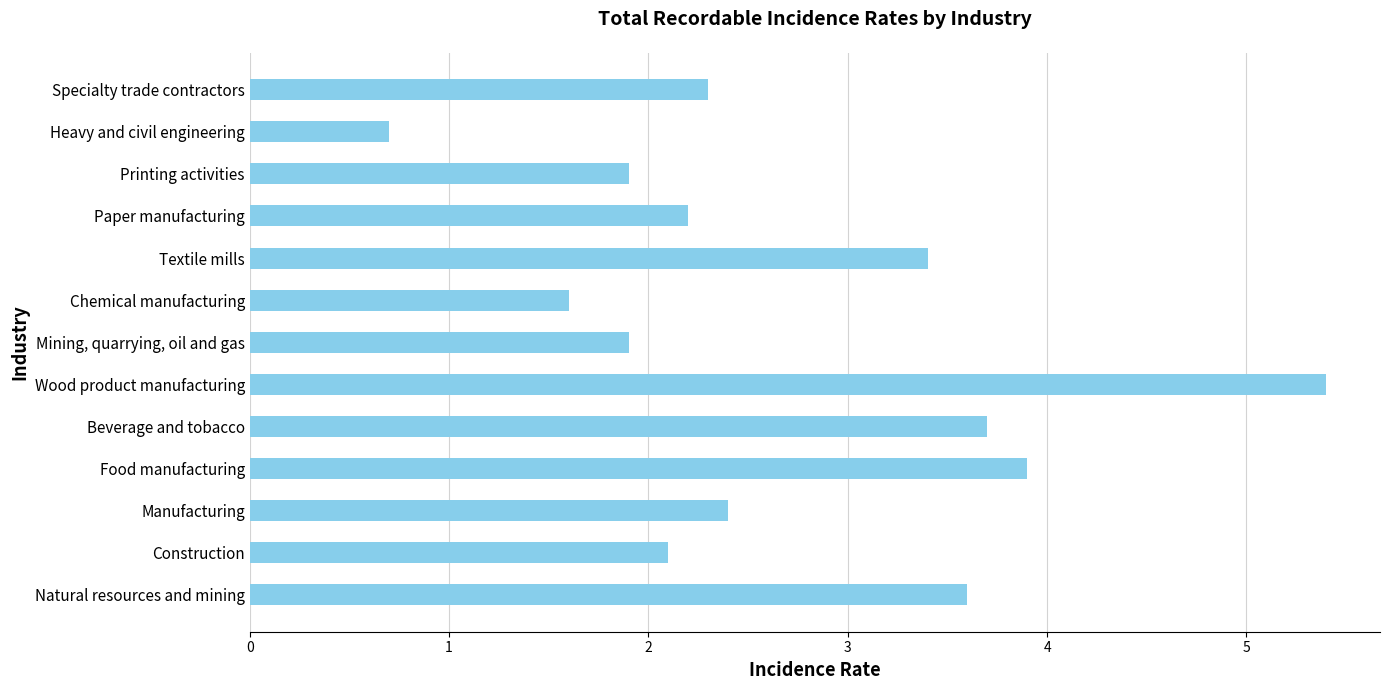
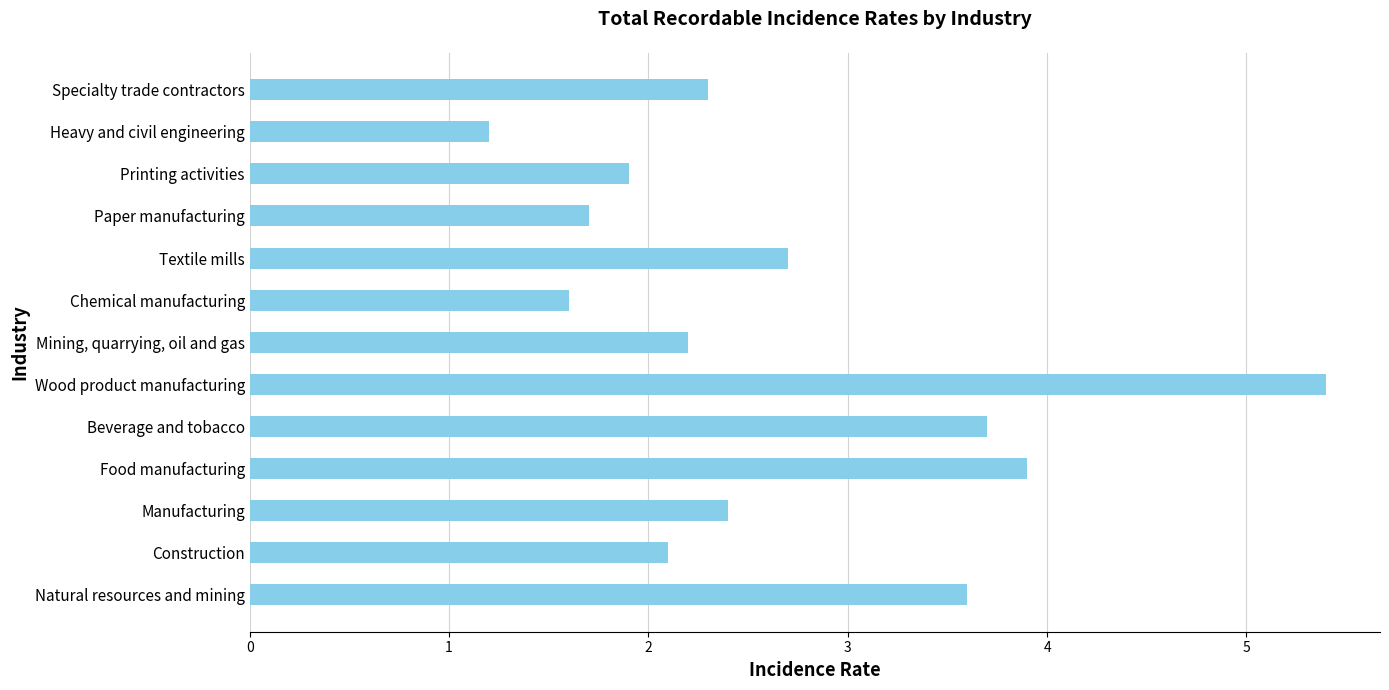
Heavy and civil engineering: 0.7 -> 1.2
Paper manufacturing: 2.2 -> 1.7
Textile mills: 3.4 -> 2.7
Mining, quarrying, oil and gas: 1.9 -> 2.2
